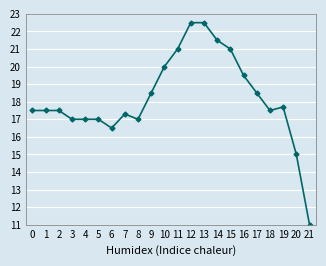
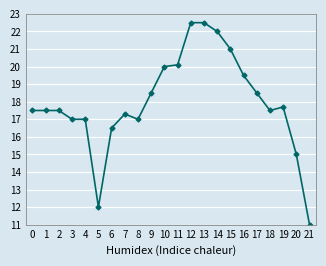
5: 17 -> 12
11: 21.0 -> 20.1
14: 21.5 -> 22.0
